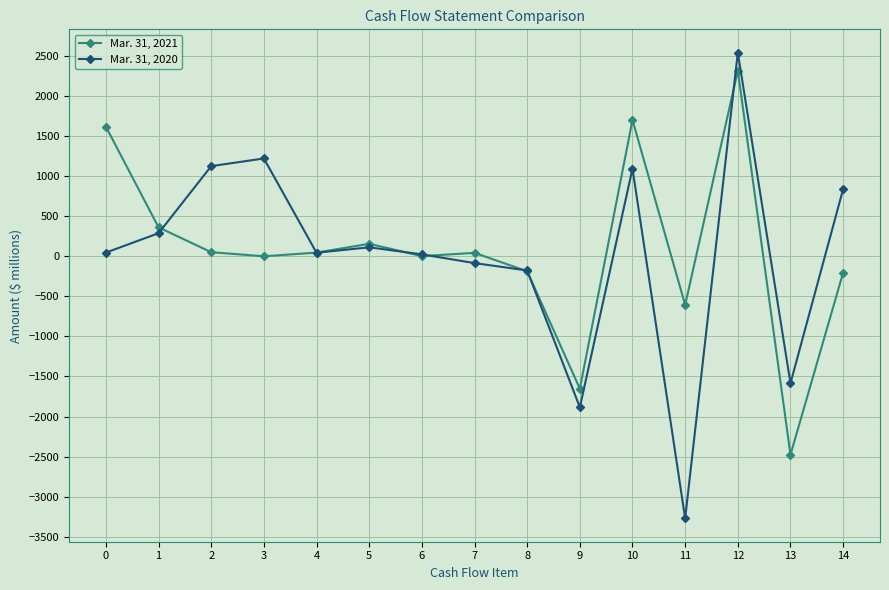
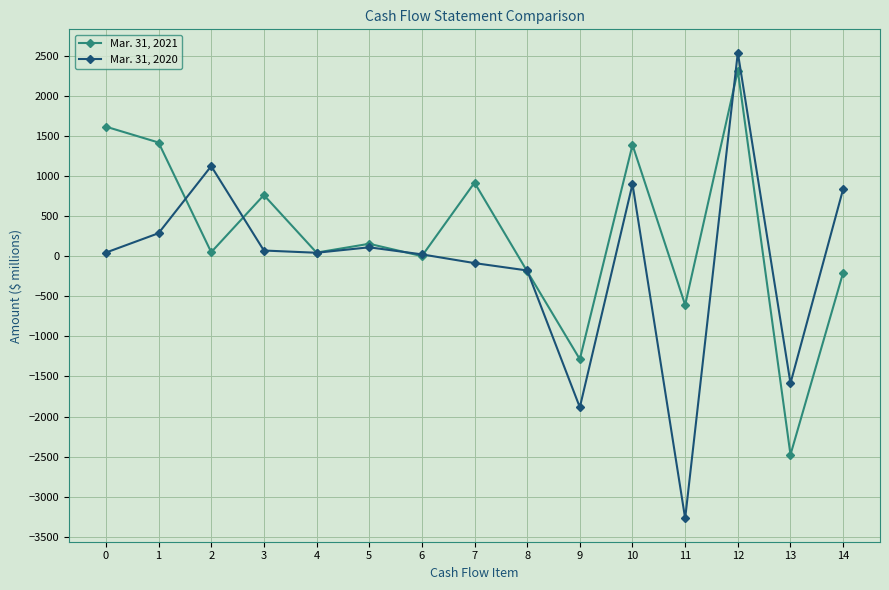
Mar. 31, 2021, 1: 400 -> 1400
Mar. 31, 2021, 3: 0 -> 800
Mar. 31, 2020, 3: 1200 -> 100
Mar. 31, 2021, 7: 0 -> 900
Mar. 31, 2021, 9: -1700 -> -1300
Mar. 31, 2021, 10: 1700 -> 1400
Mar. 31, 2020, 10: 1100 -> 900
